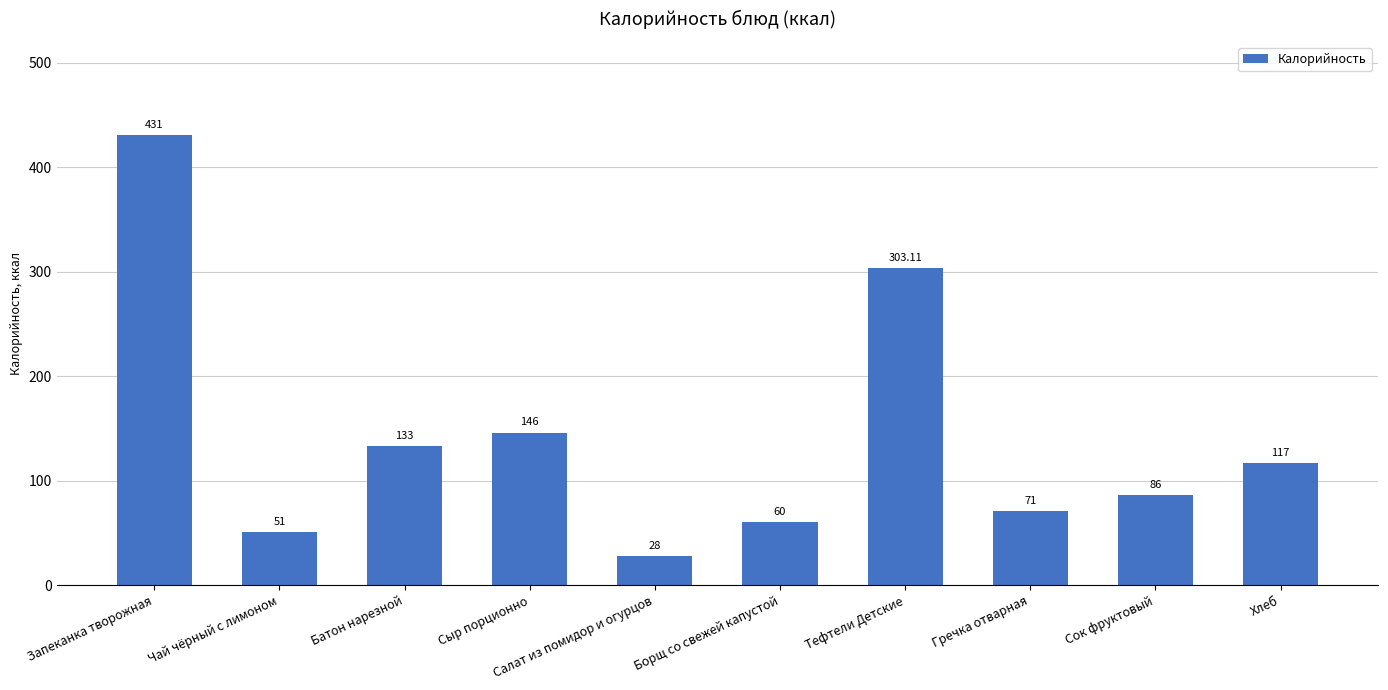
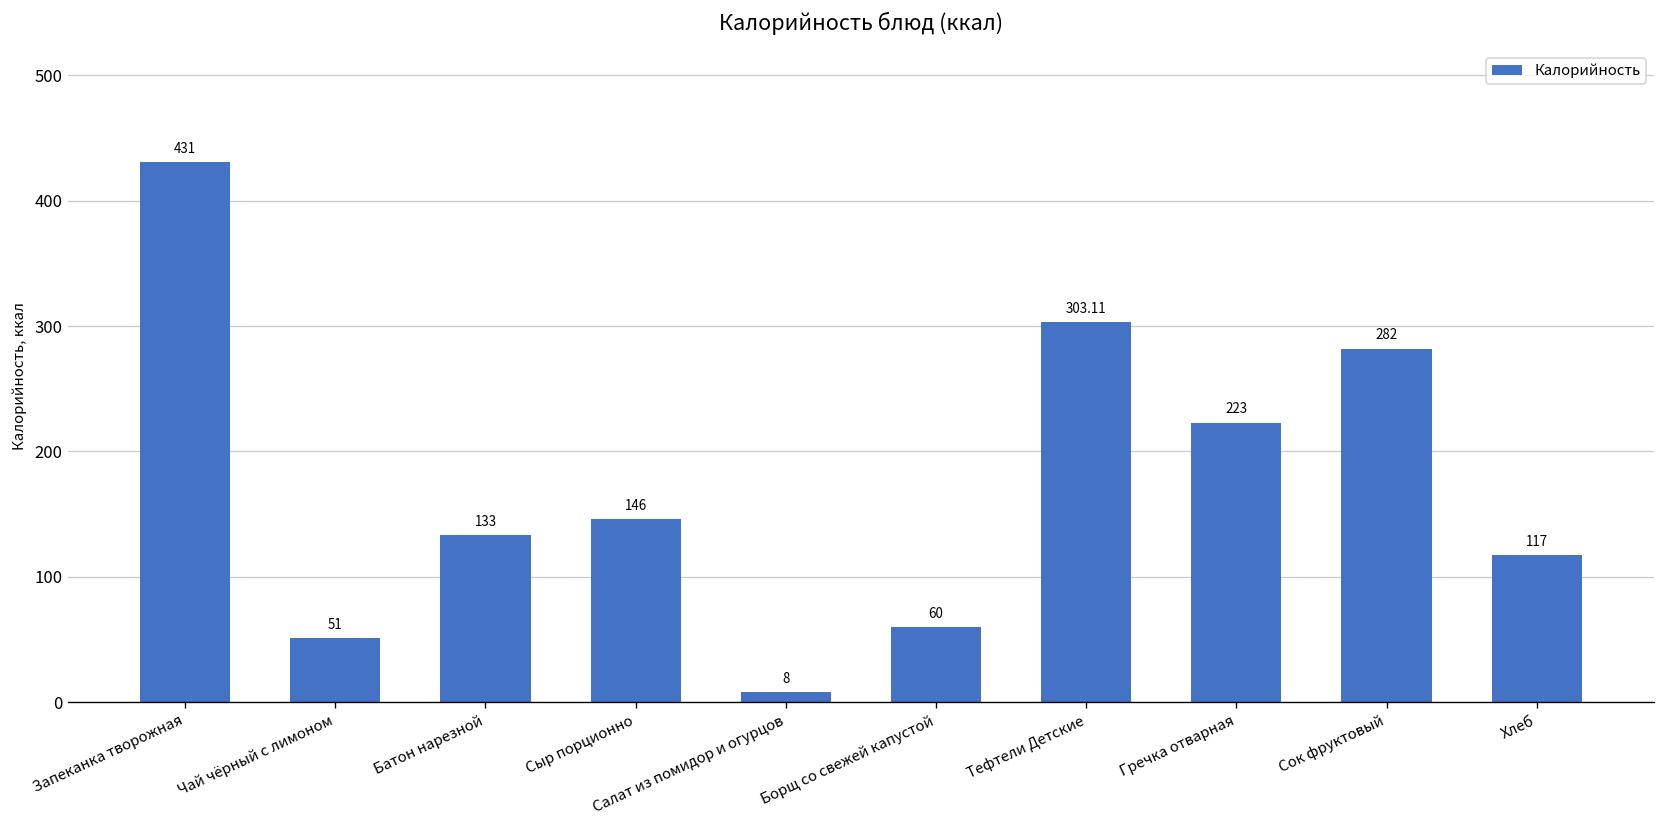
Салат из помидор и огурцов: 28 -> 8
Гречка отварная: 71 -> 223
Сок фруктовый: 86 -> 282
